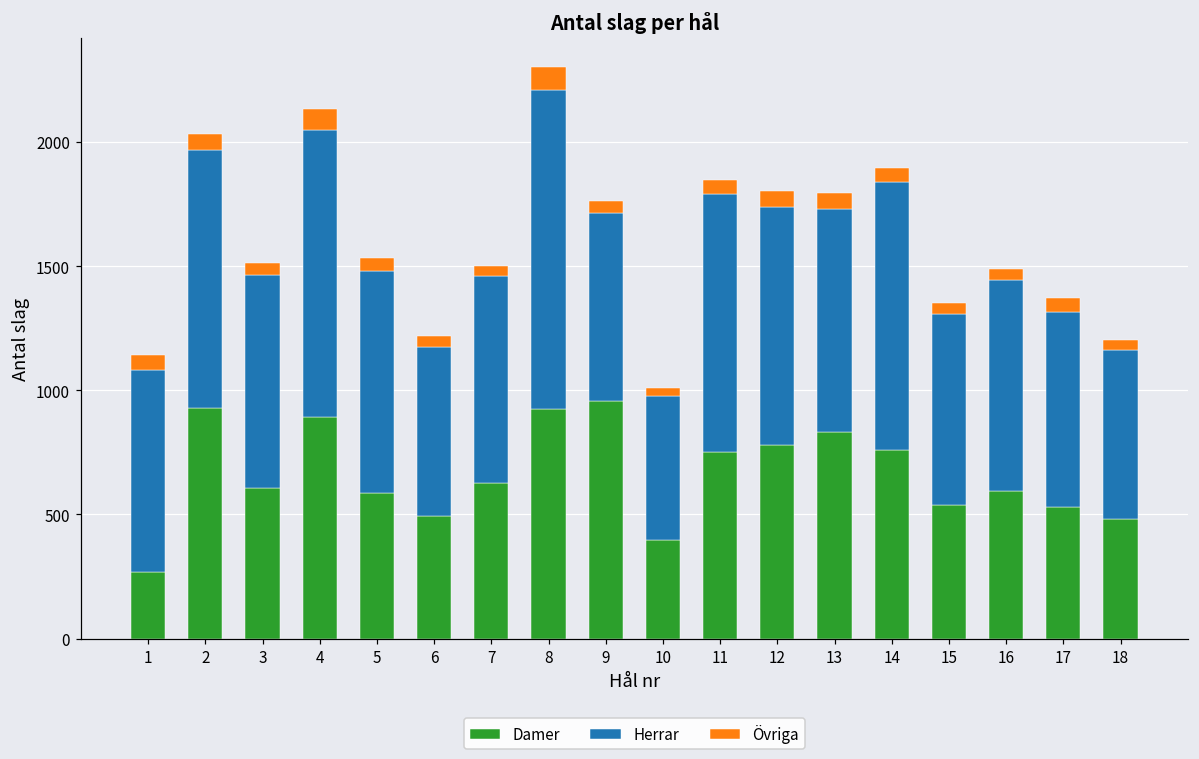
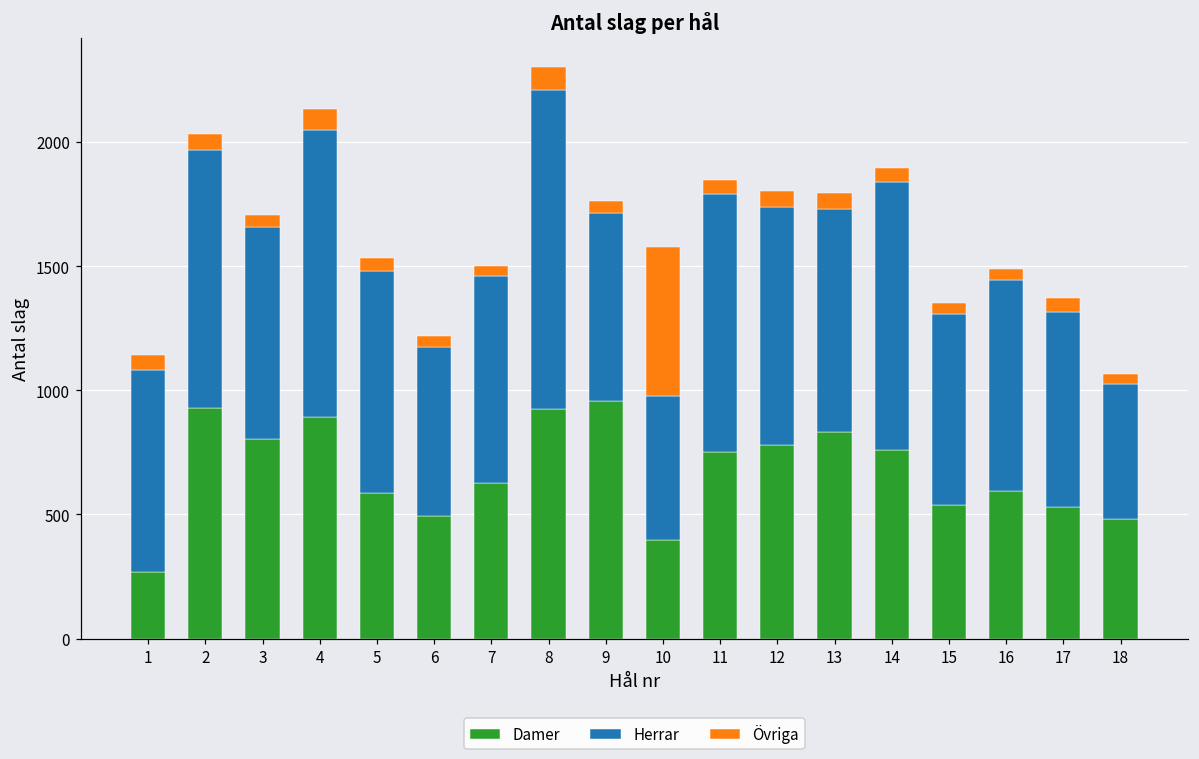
Damer, 3: 610 -> 800
Övriga, 10: 40 -> 600
Herrar, 18: 680 -> 540
